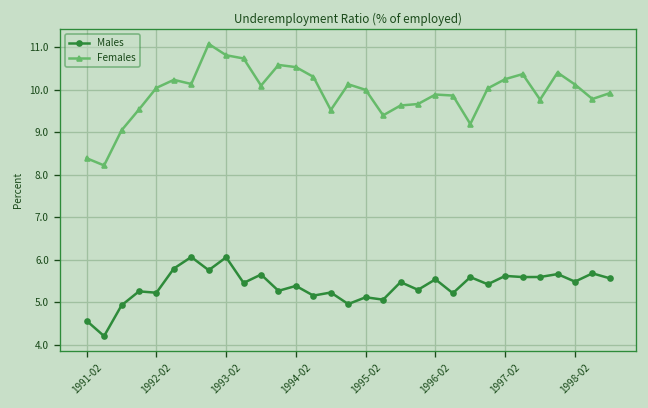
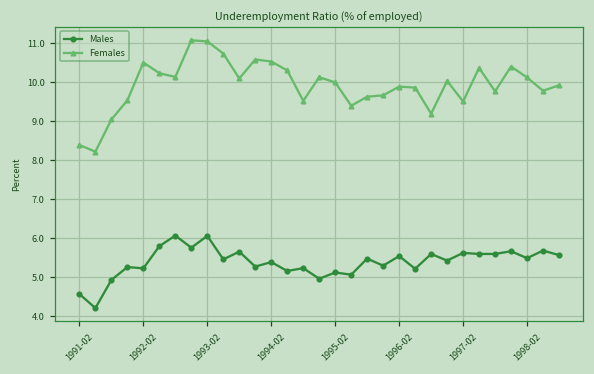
Females, 1992-02: 10.0 -> 10.5
Females, 1993-02: 10.8 -> 11.0
Females, 1997-02: 10.2 -> 9.5
